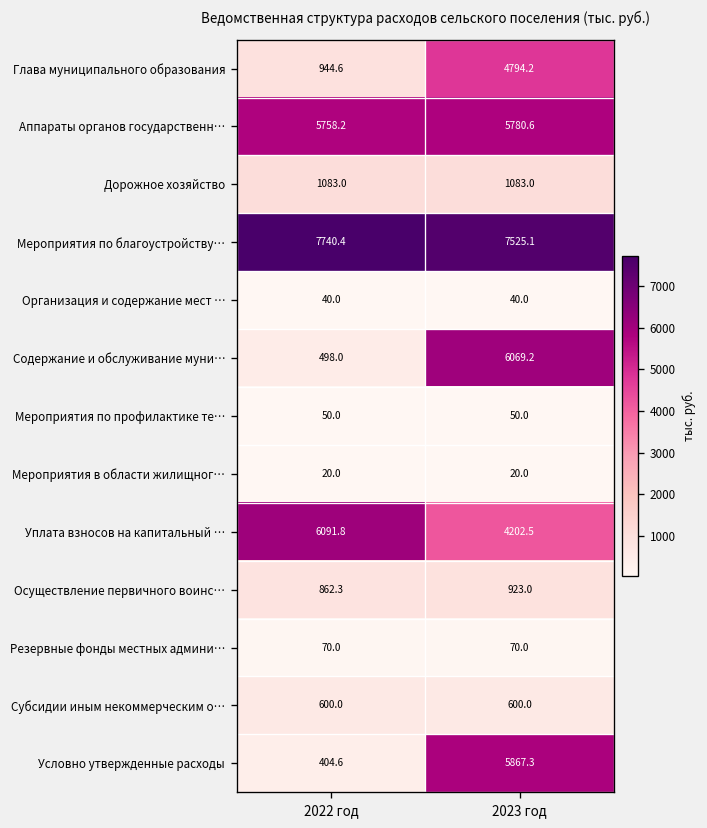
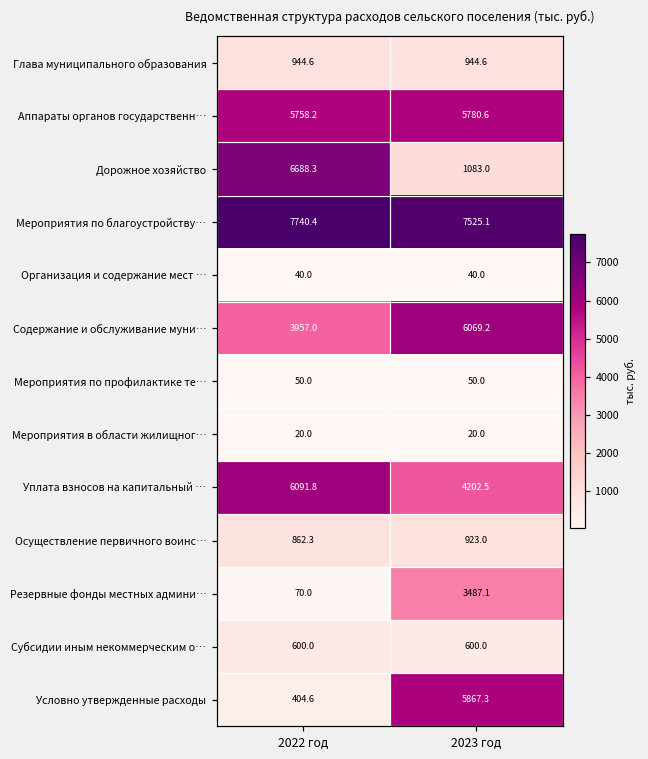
Глава муниципального образования, 2023 год: 4794.2 -> 944.6
Дорожное хозяйство, 2022 год: 1083.0 -> 6688.3
Содержание и обслуживание муни…, 2022 год: 498.0 -> 3957.0
Резервные фонды местных админи…, 2023 год: 70.0 -> 3487.1
